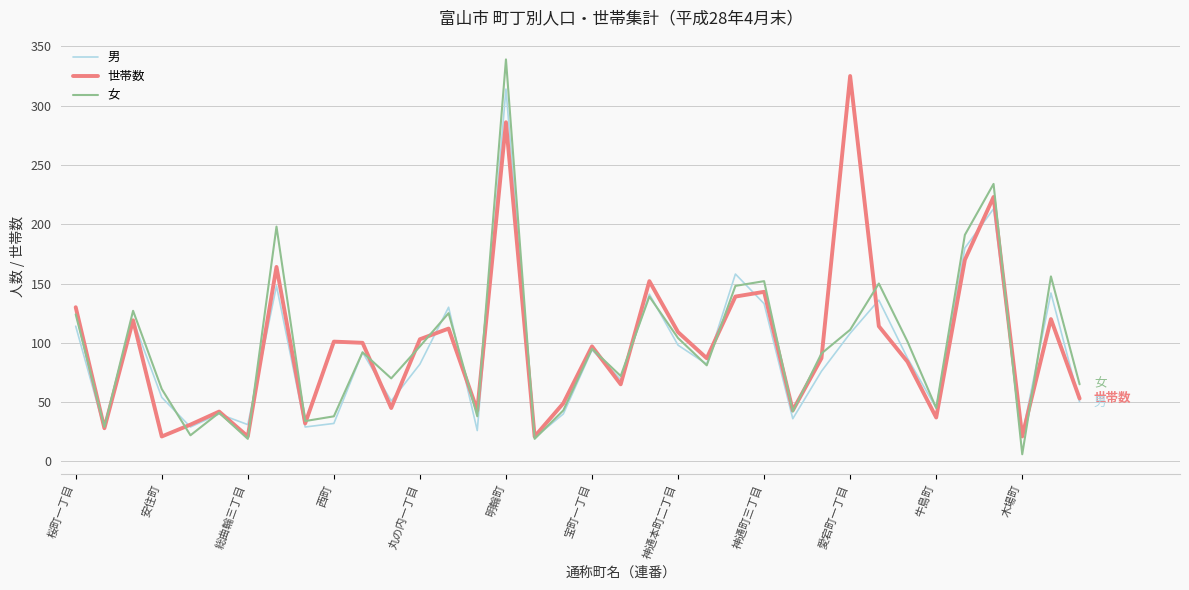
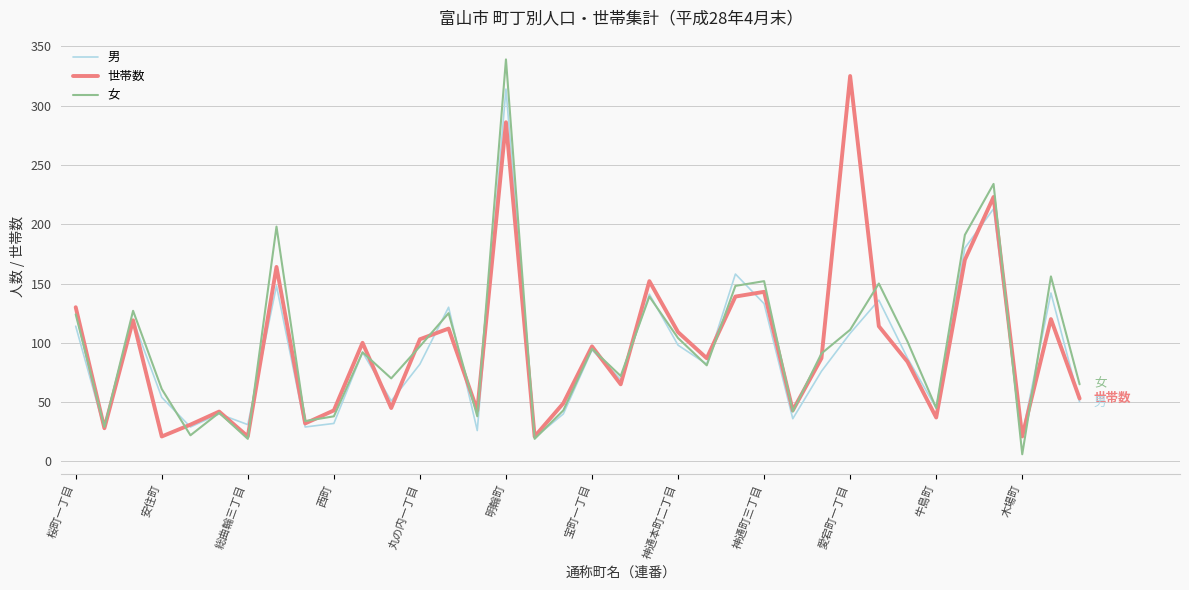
世帯数, 西町: 101 -> 43
